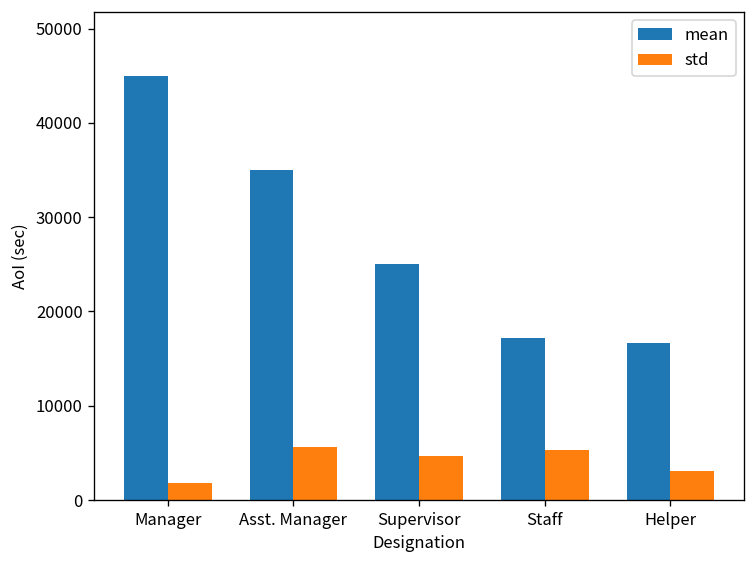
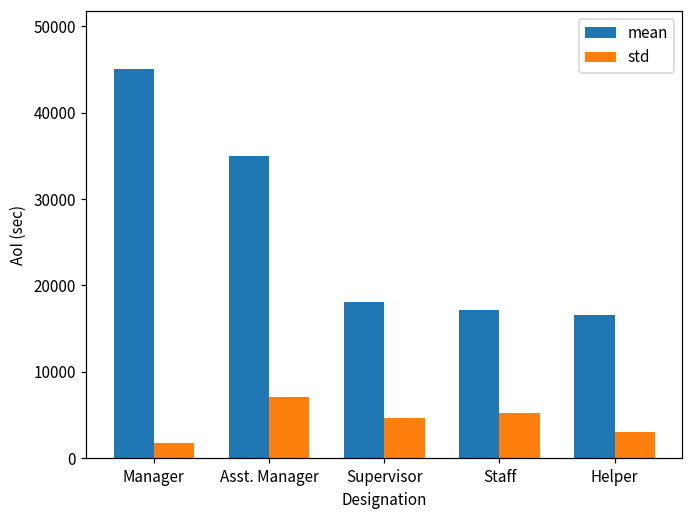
std, Asst. Manager: 6000 -> 7000
mean, Supervisor: 25000 -> 18000
